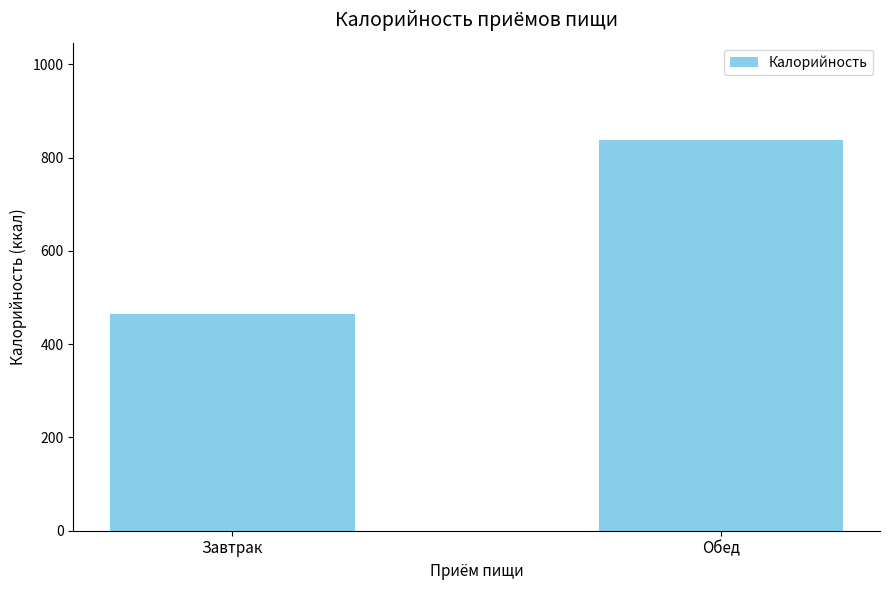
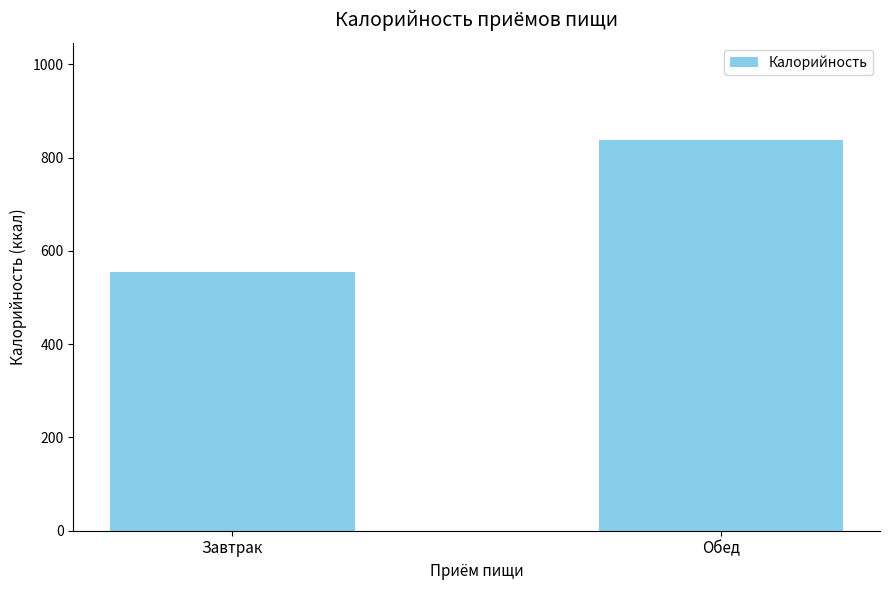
Завтрак: 460 -> 550
